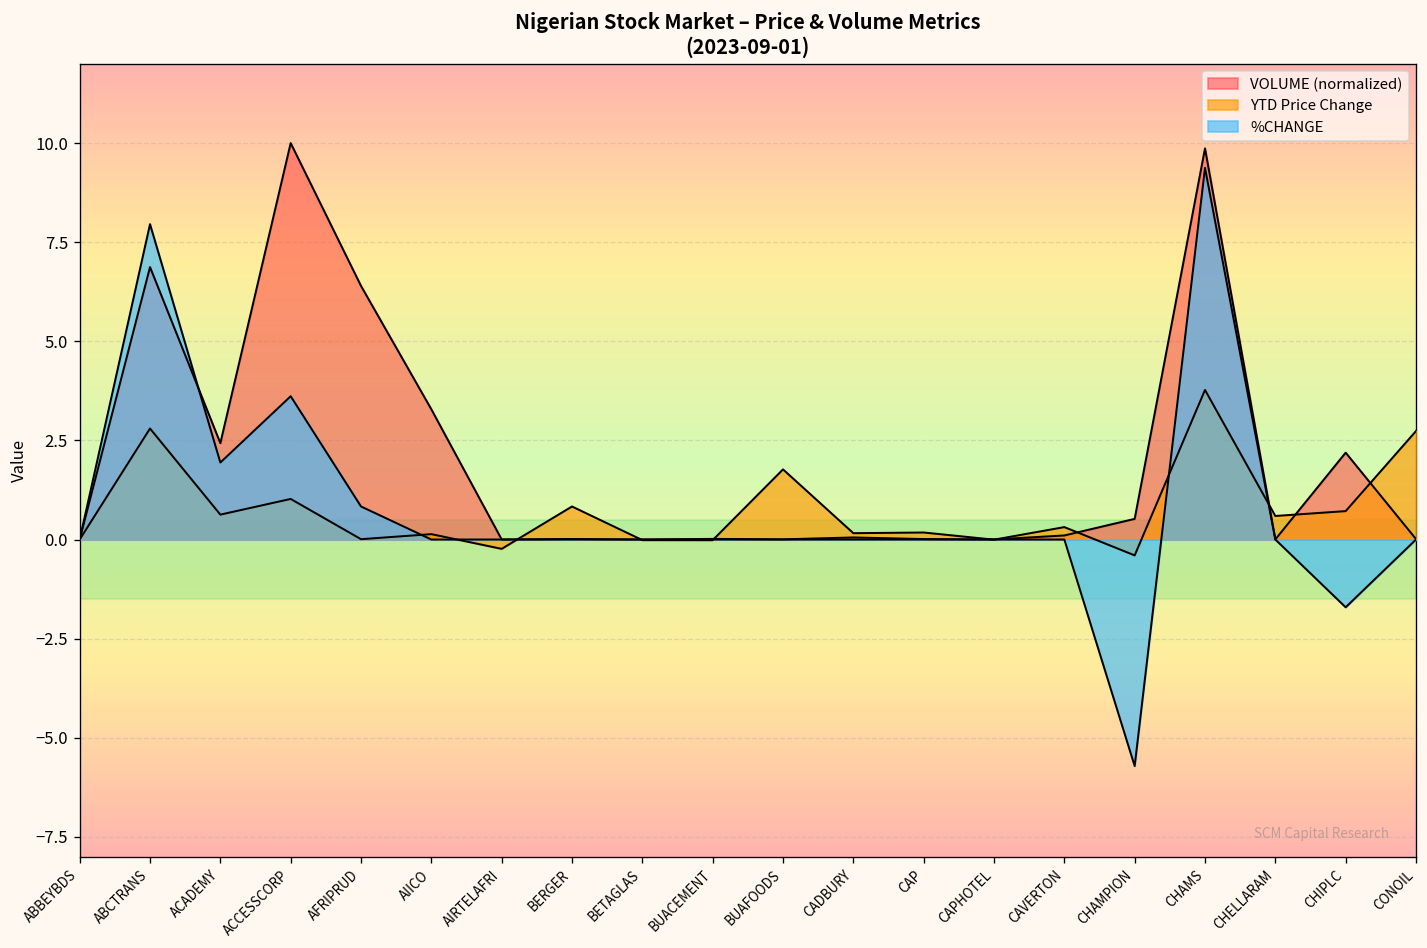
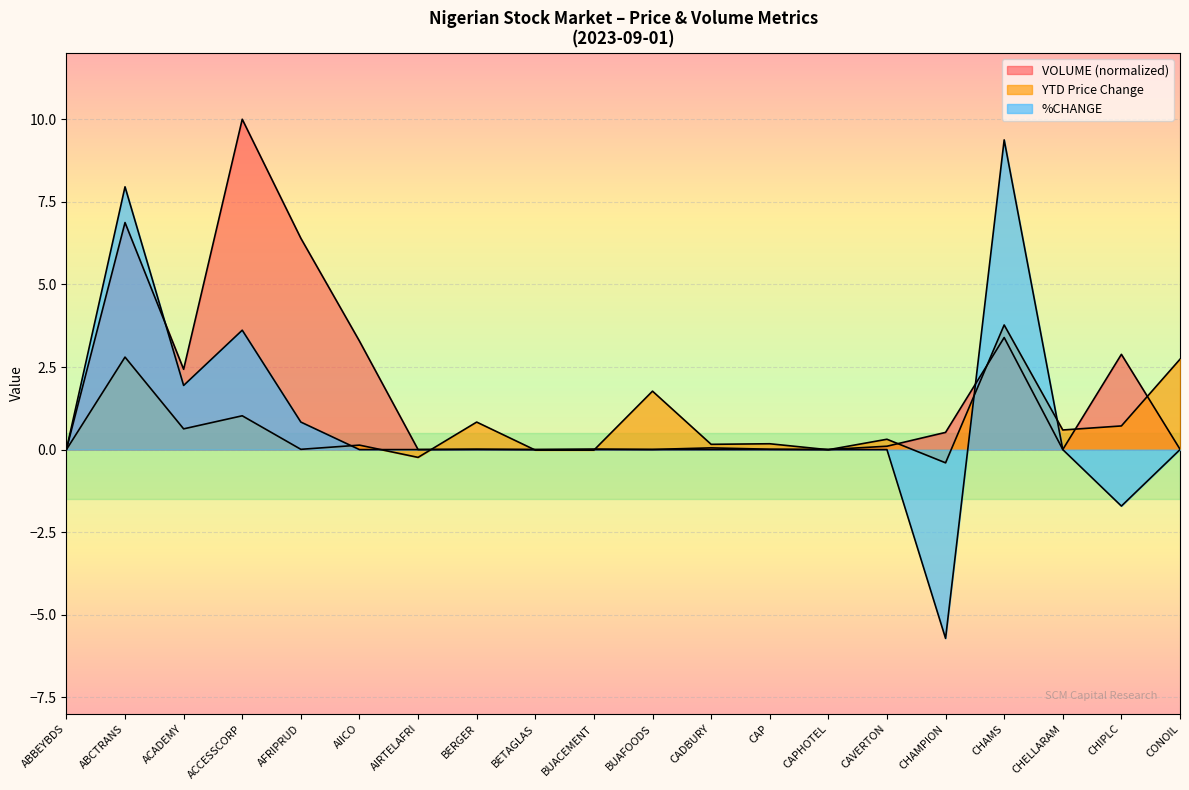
VOLUME (normalized), CHAMS: 9.9 -> 3.4
VOLUME (normalized), CHIPLC: 2.2 -> 2.9
